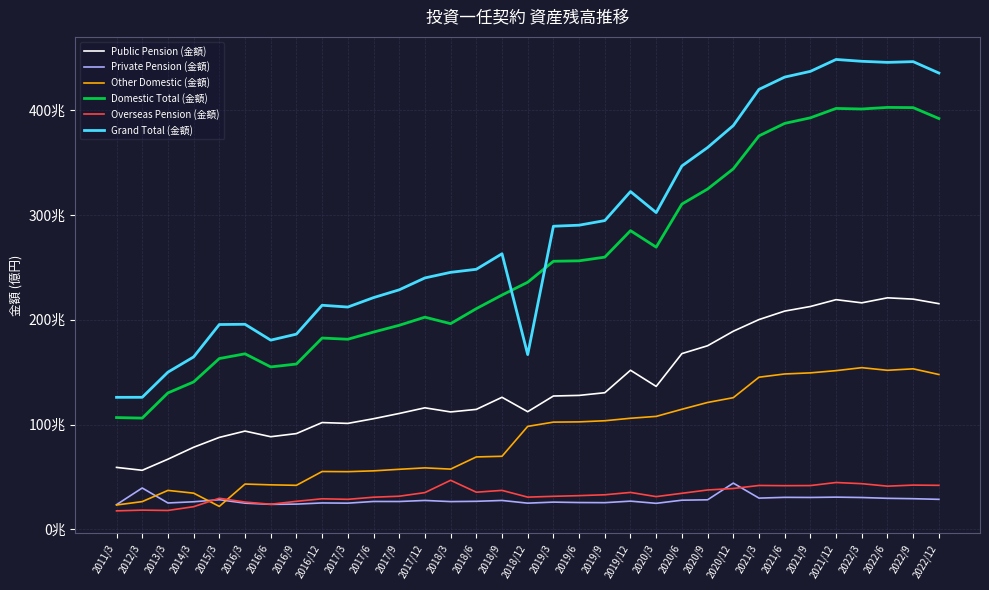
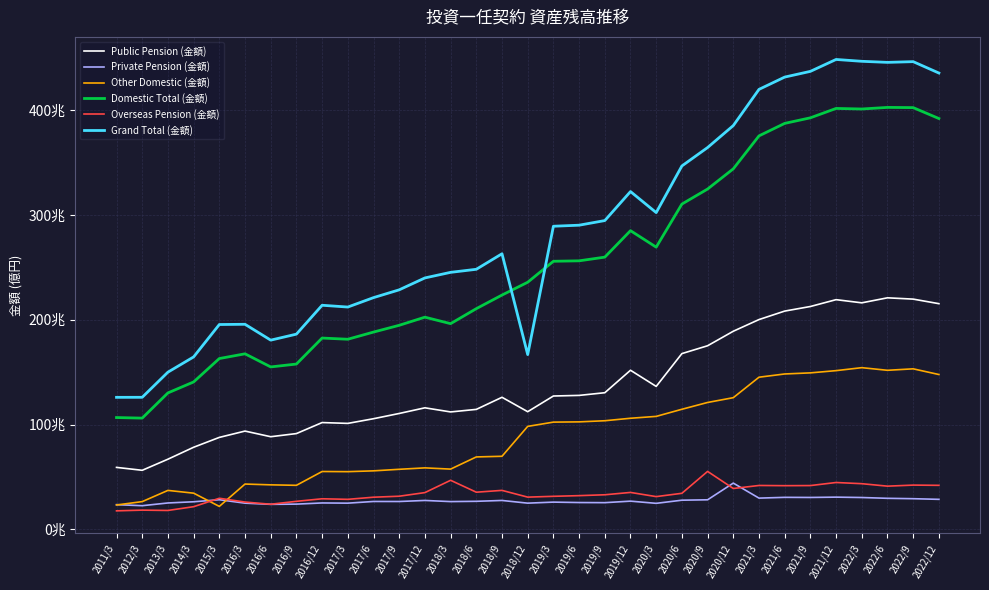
Private Pension (金額), 2012/3: 40兆 -> 23兆
Overseas Pension (金額), 2020/9: 38兆 -> 55兆
